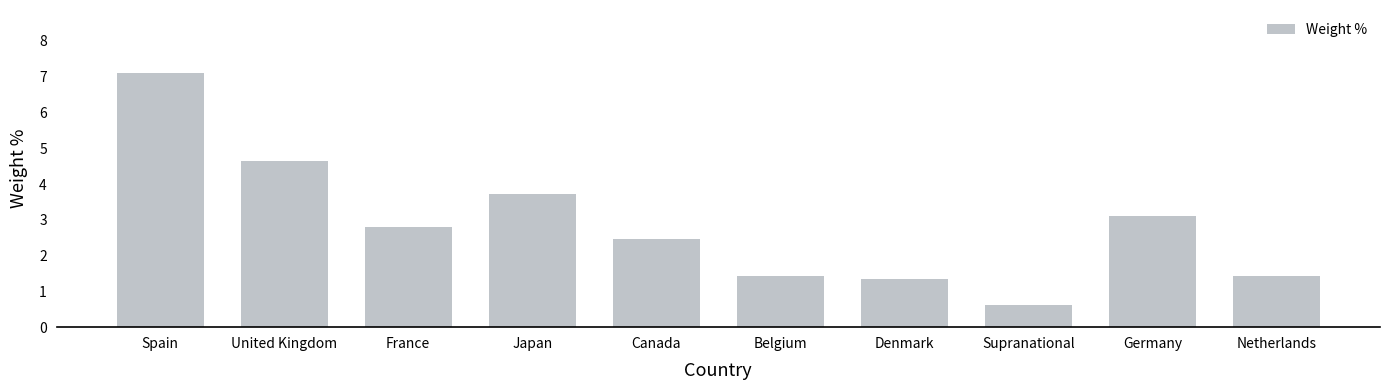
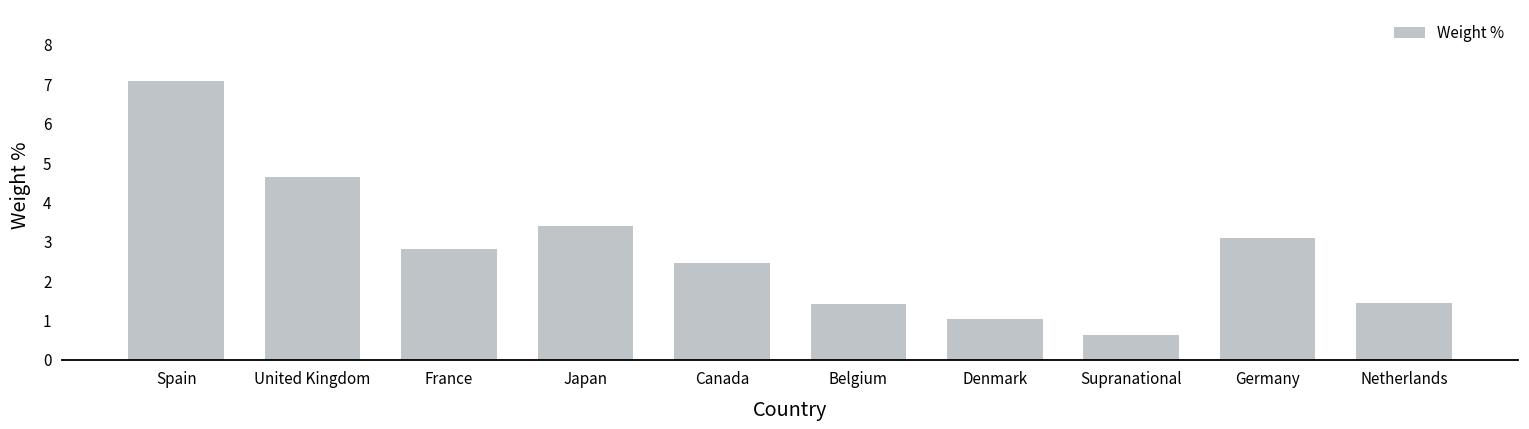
Japan: 3.7 -> 3.4
Denmark: 1.4 -> 1.0
